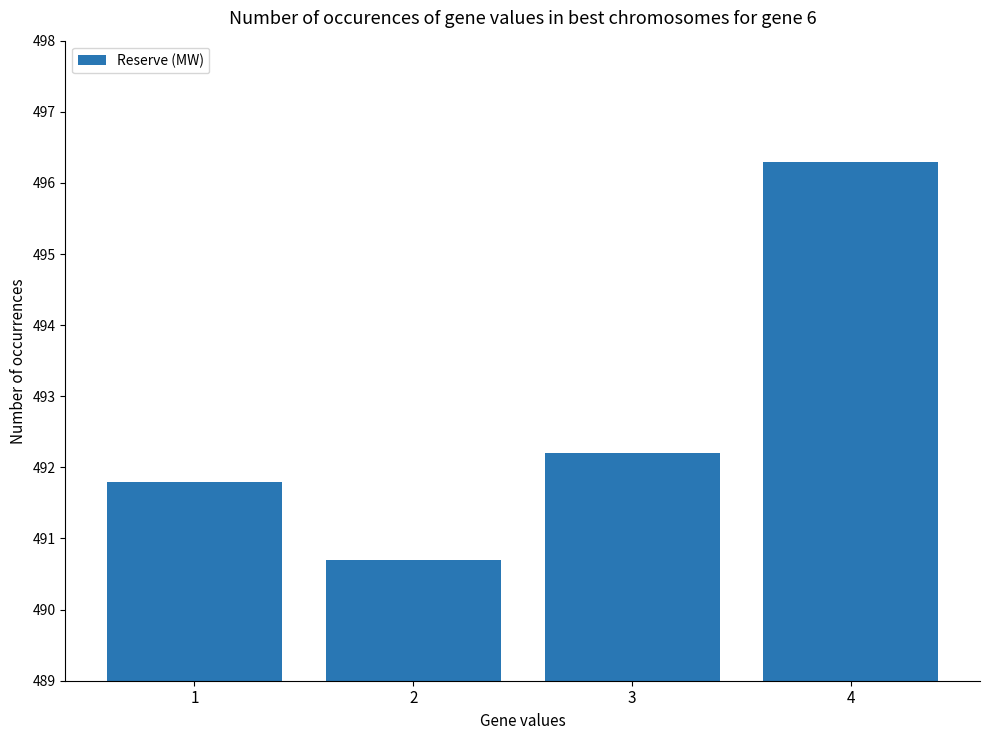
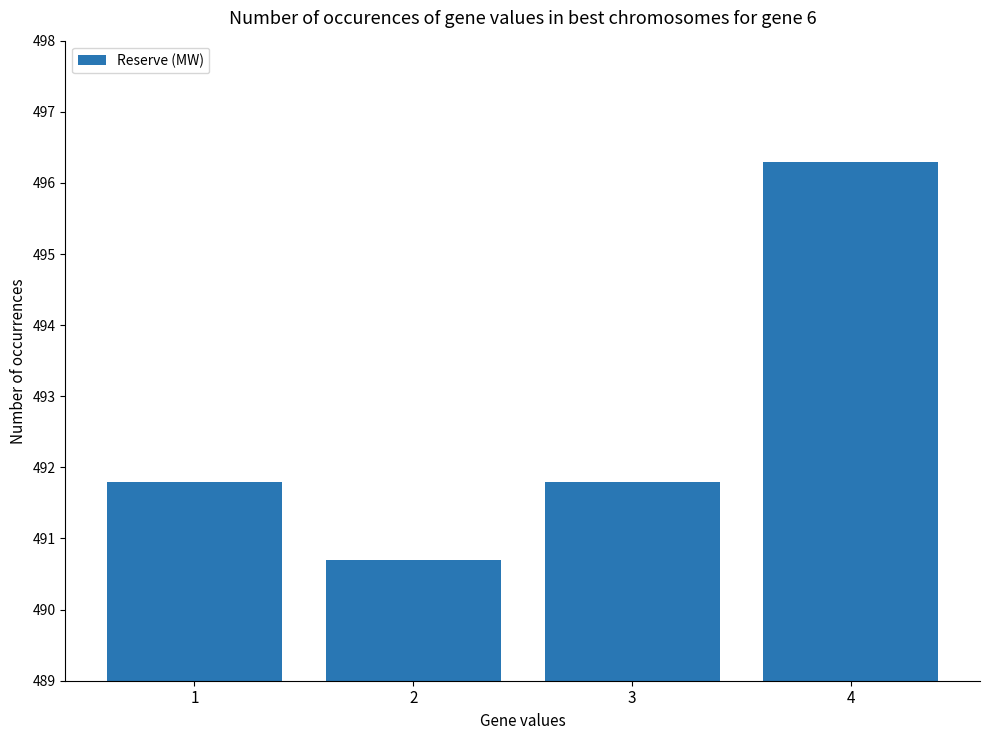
3: 492.2 -> 491.8
